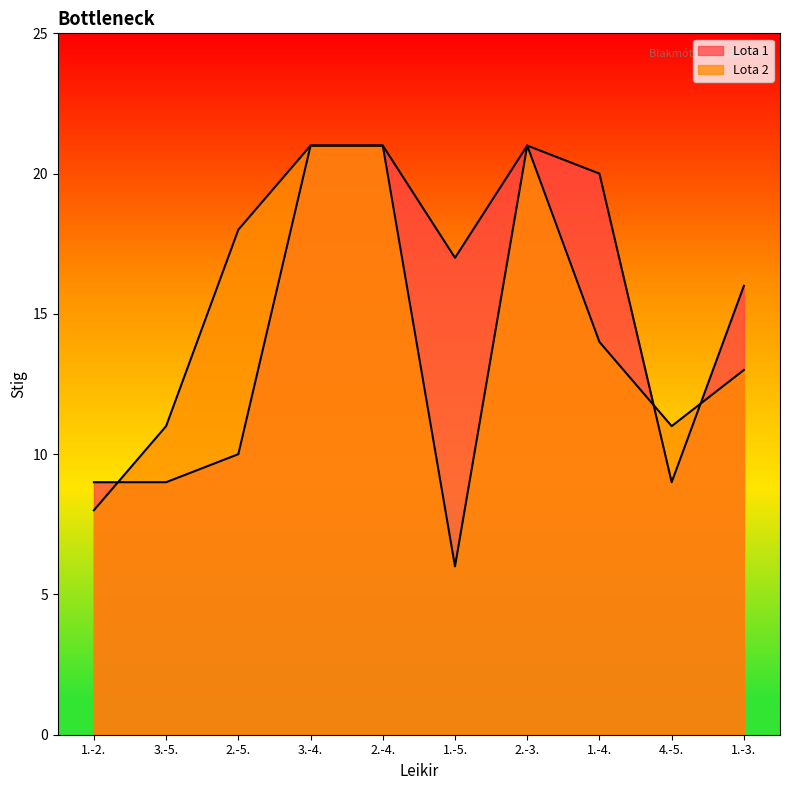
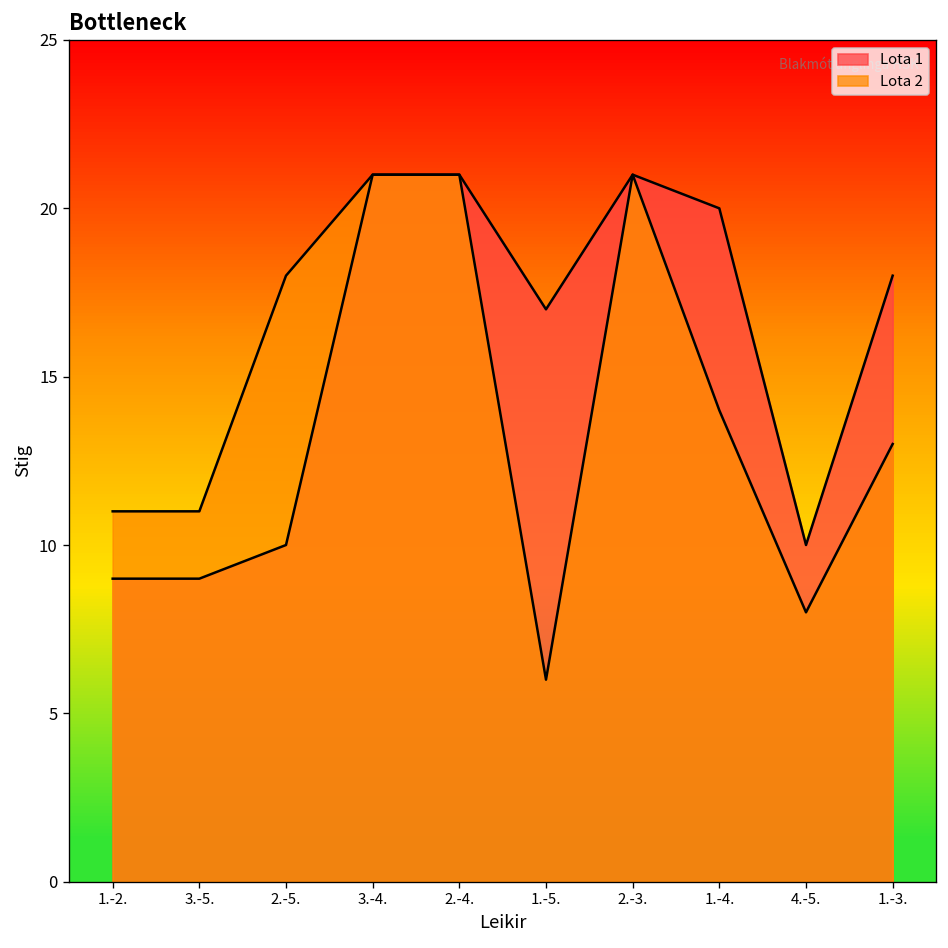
Lota 2, 1.-2.: 8 -> 11
Lota 1, 4.-5.: 9 -> 10
Lota 2, 4.-5.: 11 -> 8
Lota 1, 1.-3.: 16 -> 18
